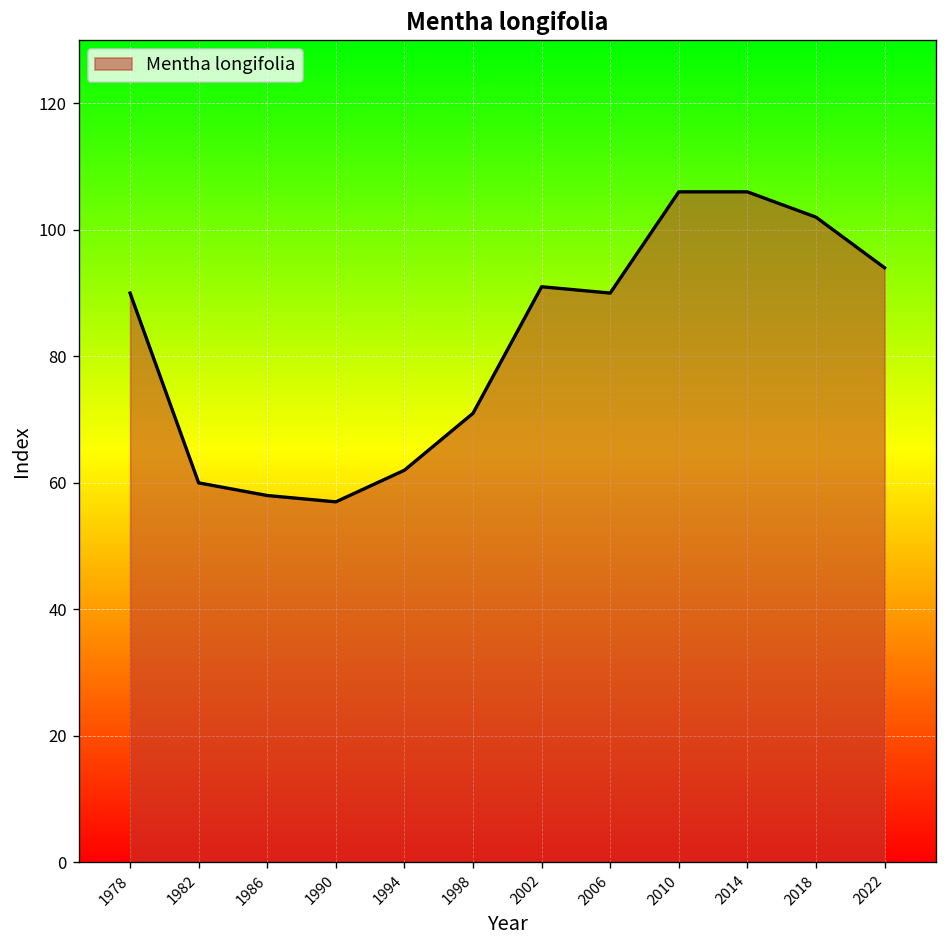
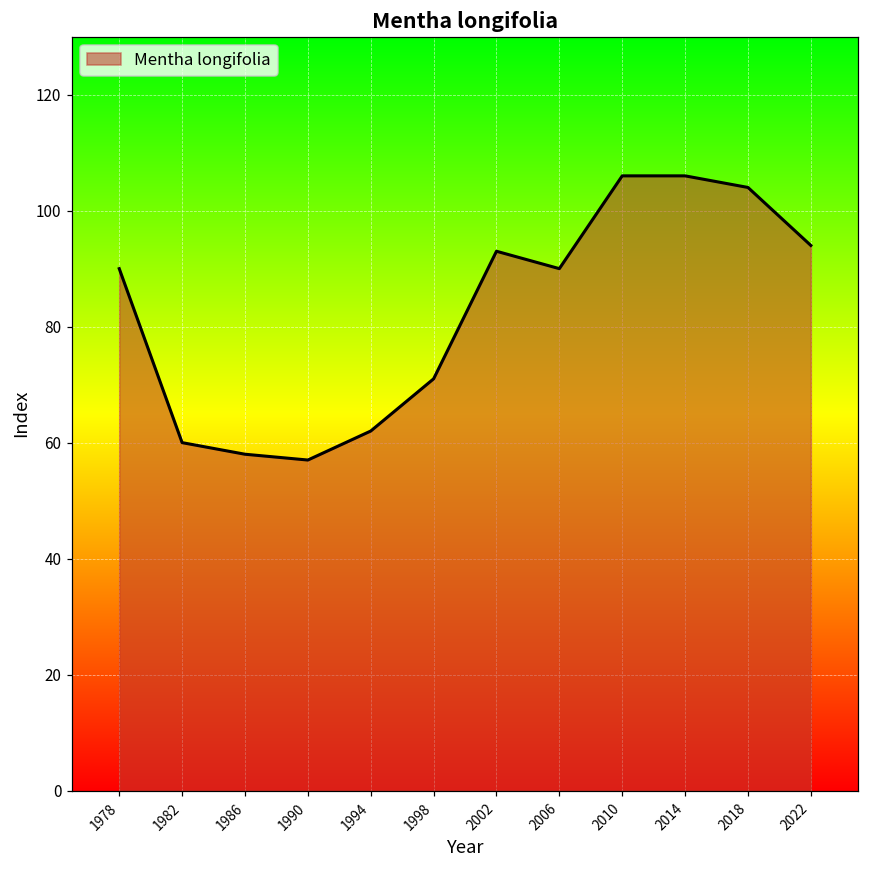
2002: 91 -> 93
2018: 102 -> 104
